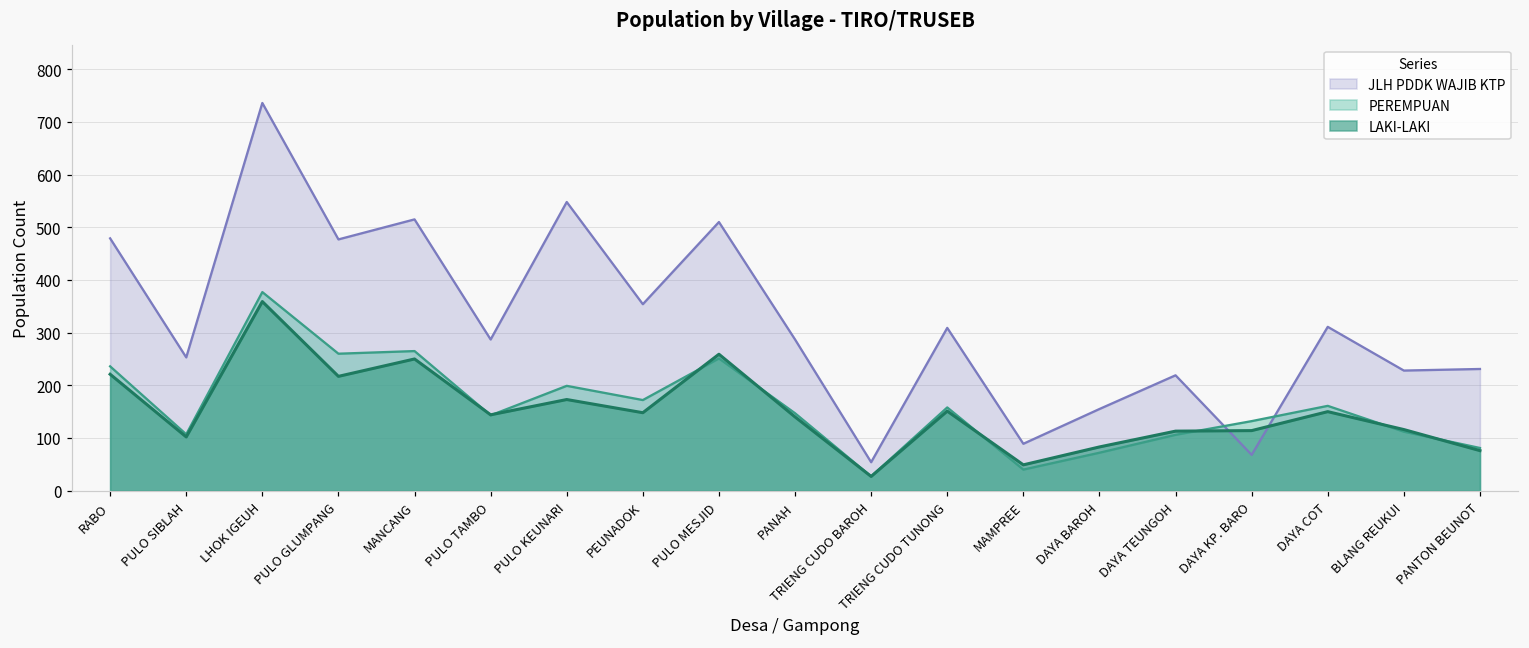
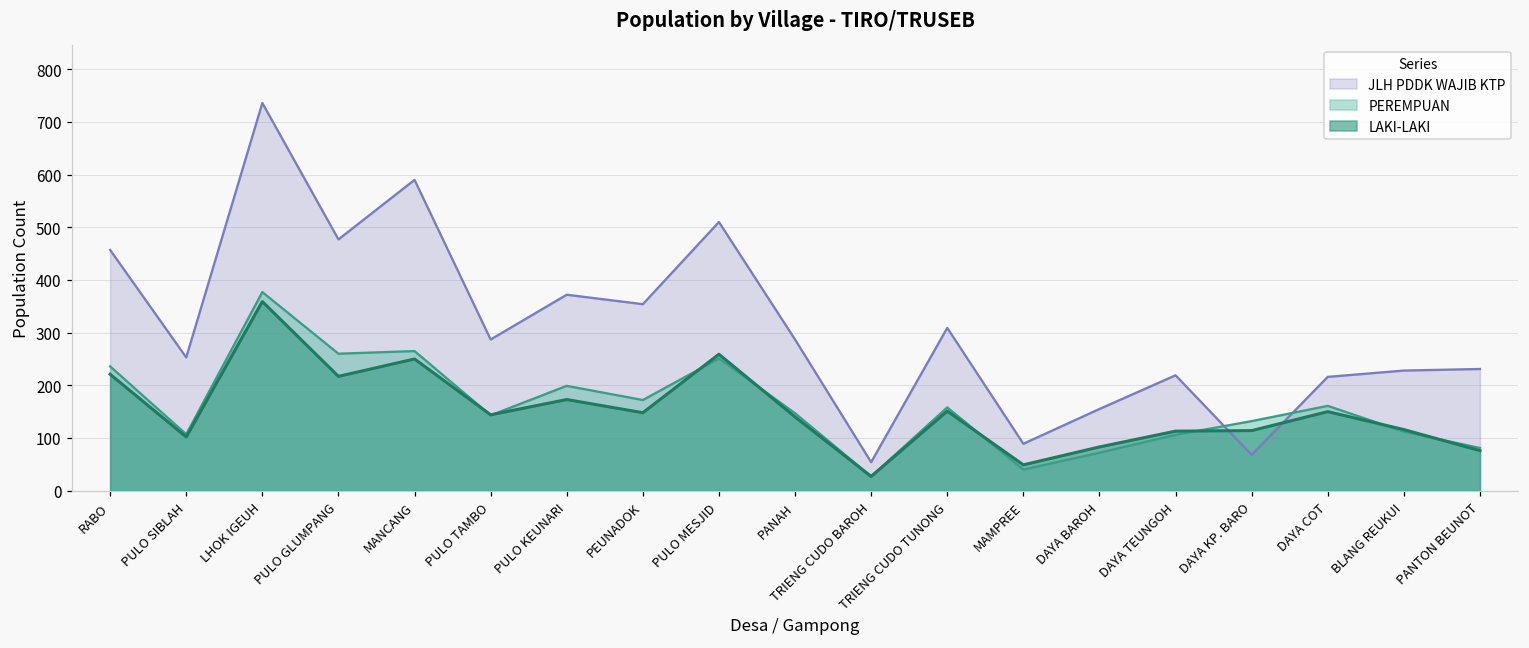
JLH PDDK WAJIB KTP, RABO: 480 -> 460
JLH PDDK WAJIB KTP, MANCANG: 520 -> 590
JLH PDDK WAJIB KTP, PULO KEUNARI: 550 -> 370
JLH PDDK WAJIB KTP, DAYA COT: 310 -> 220
